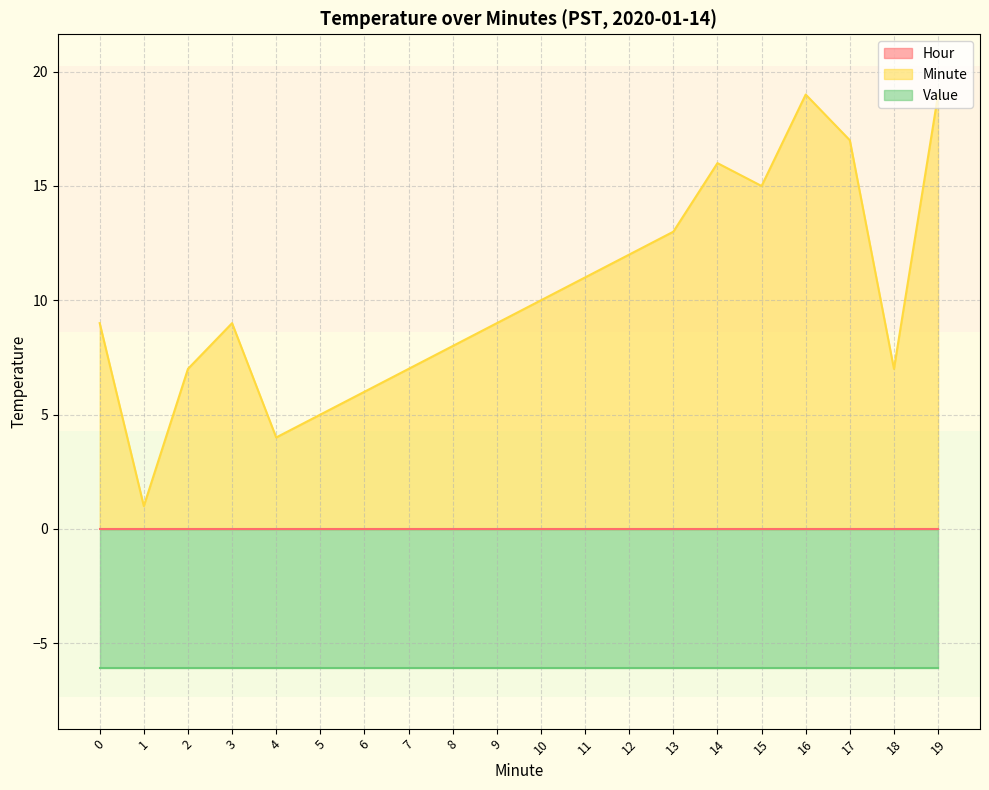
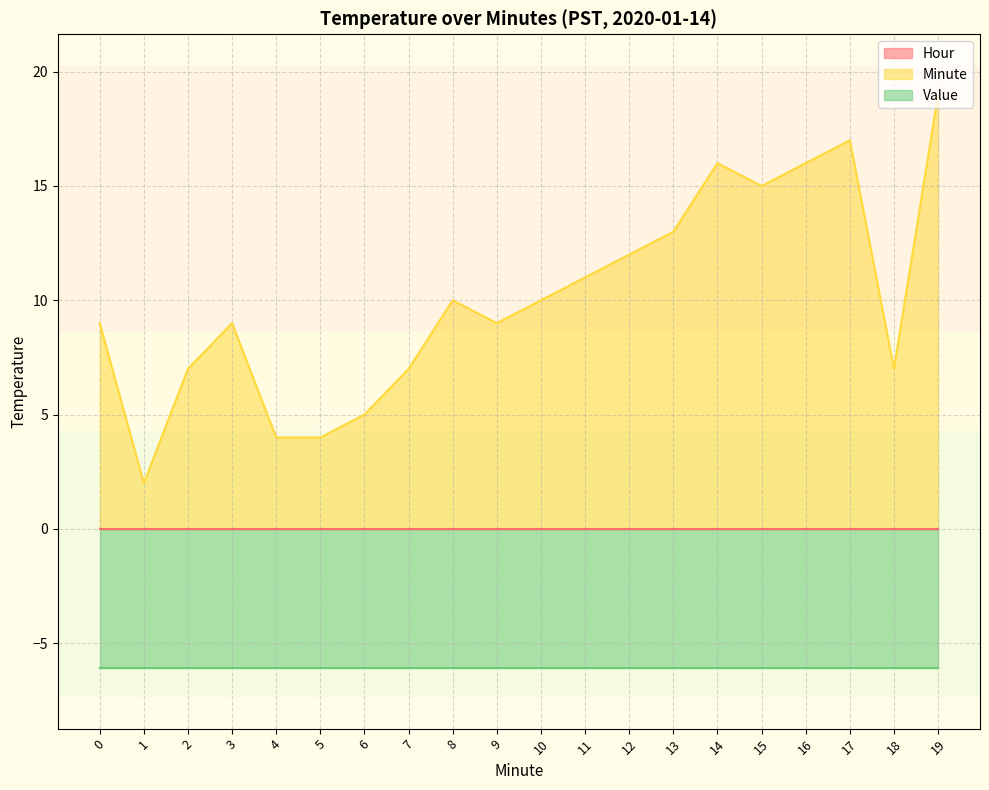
Minute, 1: 1 -> 2
Minute, 5: 5 -> 4
Minute, 6: 6 -> 5
Minute, 8: 8 -> 10
Minute, 16: 19 -> 16
